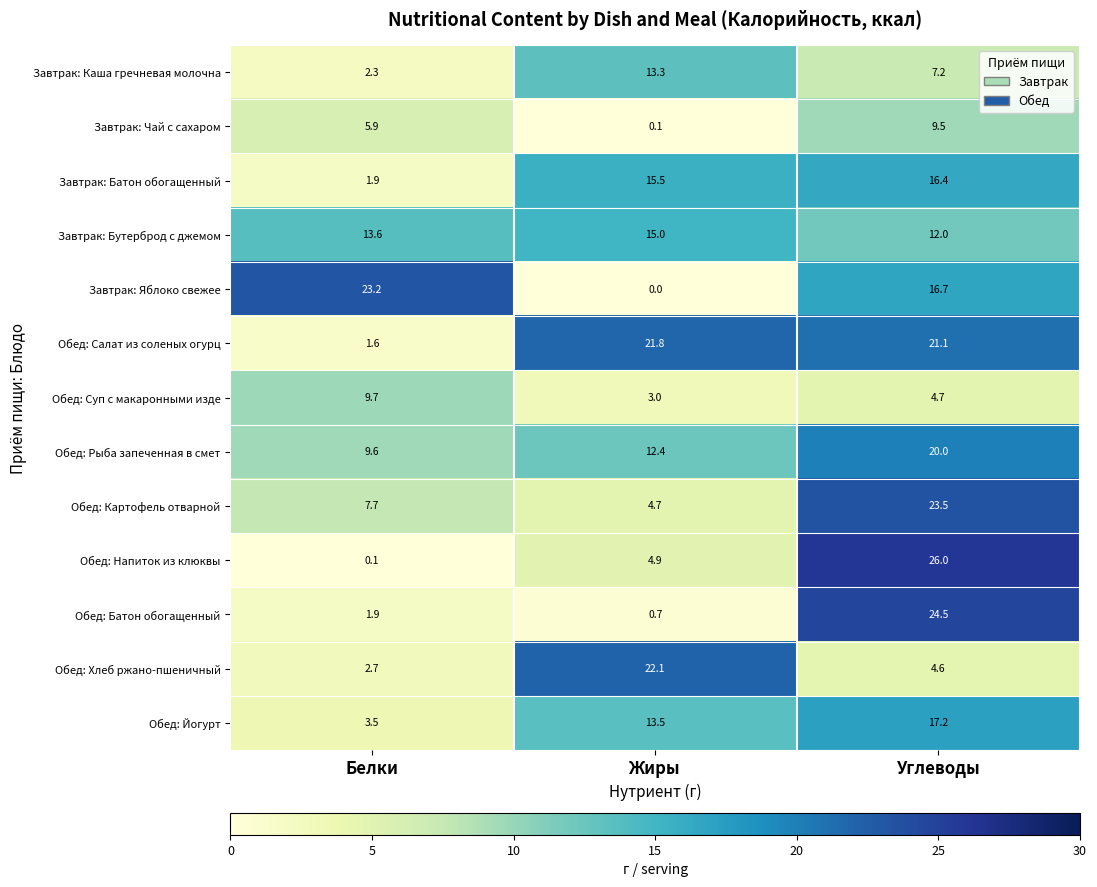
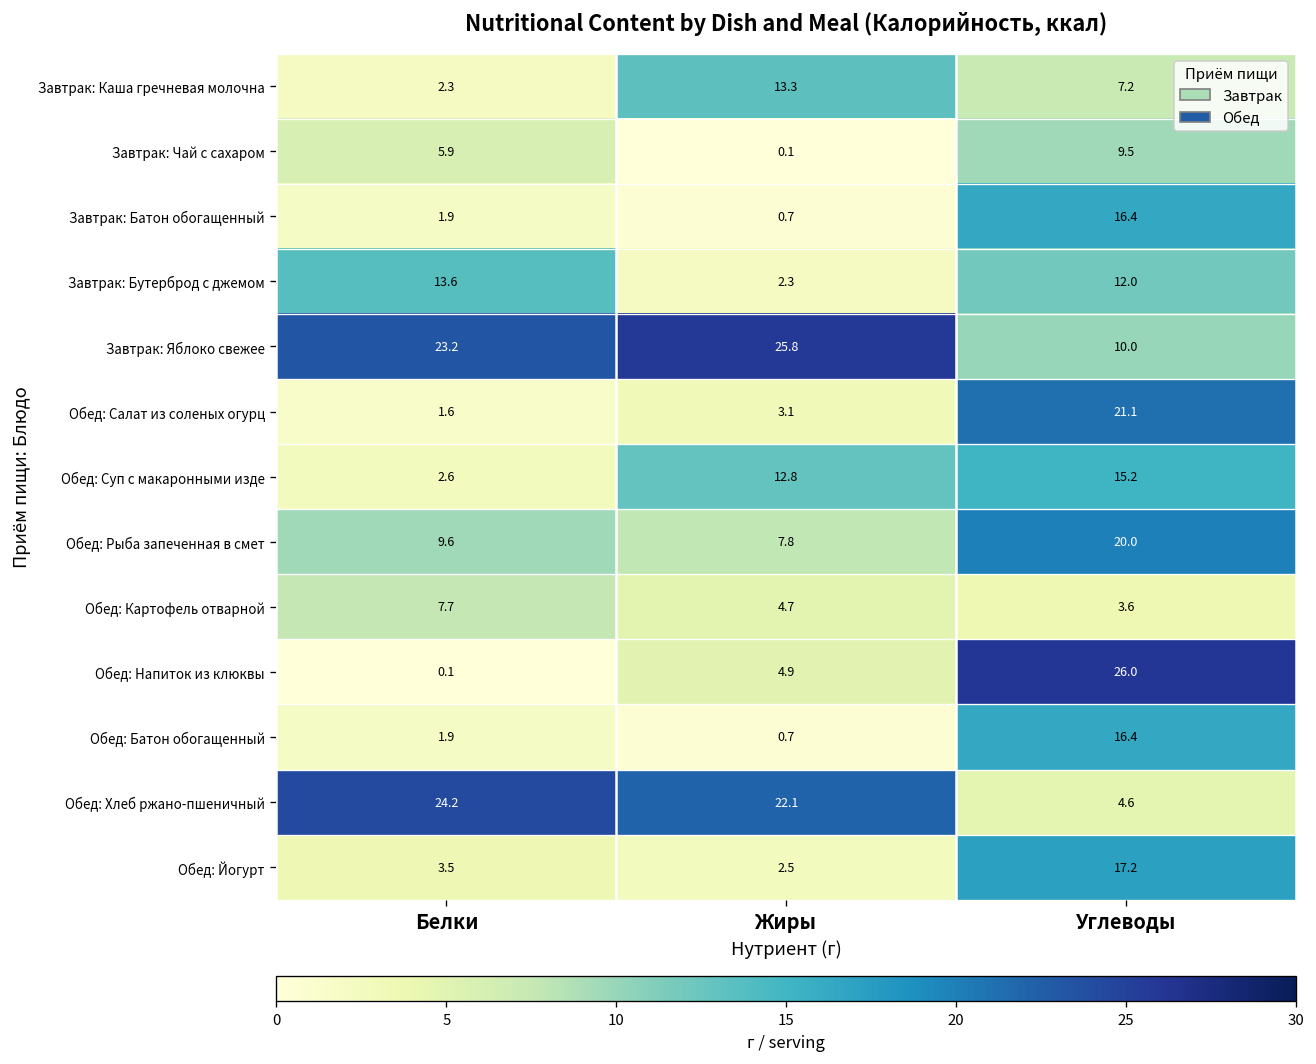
Завтрак: Батон обогащенный, Жиры: 15.5 -> 0.7
Завтрак: Бутерброд с джемом, Жиры: 15.0 -> 2.3
Завтрак: Яблоко свежее, Жиры: 0.0 -> 25.8
Завтрак: Яблоко свежее, Углеводы: 16.7 -> 10.0
Обед: Салат из соленых огурц, Жиры: 21.8 -> 3.1
Обед: Суп с макаронными изде, Белки: 9.7 -> 2.6
Обед: Суп с макаронными изде, Жиры: 3.0 -> 12.8
Обед: Суп с макаронными изде, Углеводы: 4.7 -> 15.2
Обед: Рыба запеченная в смет, Жиры: 12.4 -> 7.8
Обед: Картофель отварной, Углеводы: 23.5 -> 3.6
Обед: Батон обогащенный, Углеводы: 24.5 -> 16.4
Обед: Хлеб ржано-пшеничный, Белки: 2.7 -> 24.2
Обед: Йогурт, Жиры: 13.5 -> 2.5
